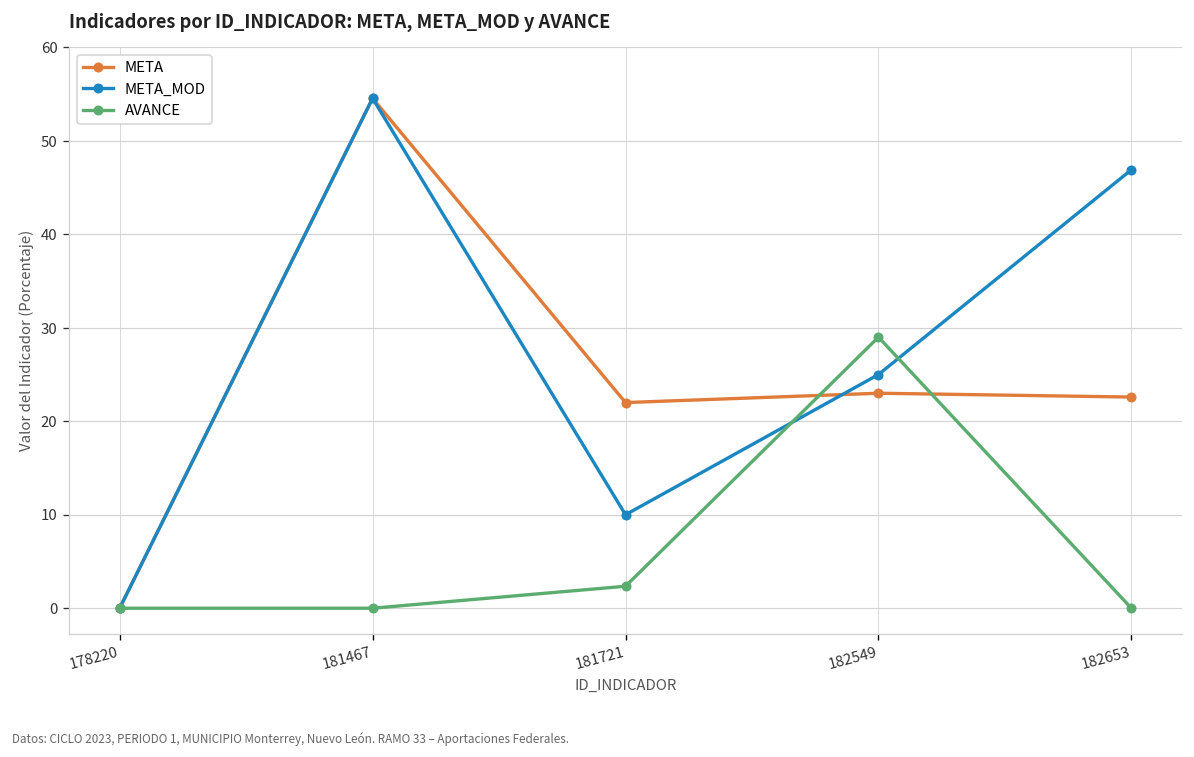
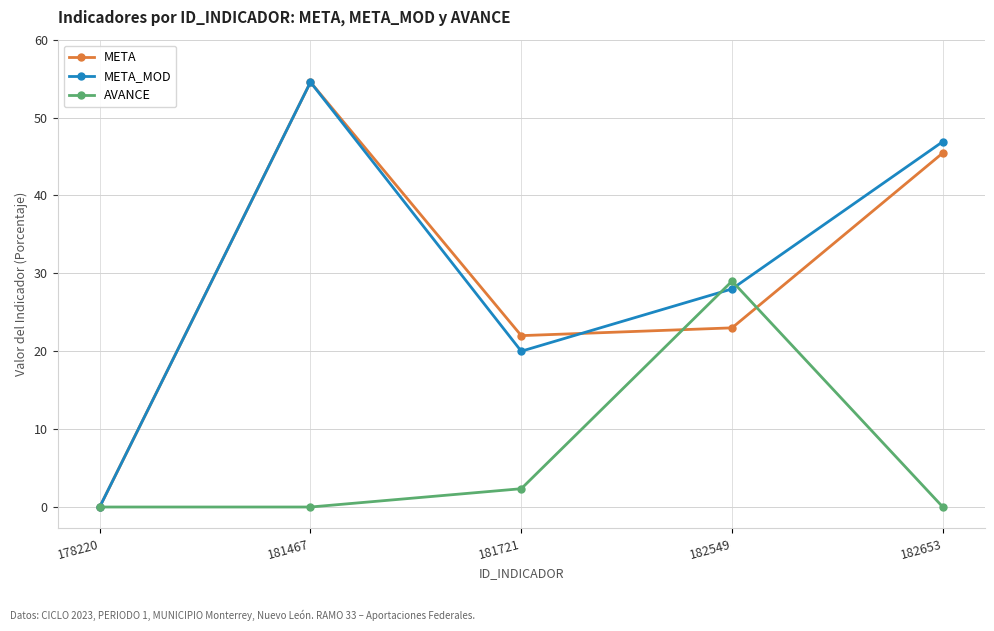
META_MOD, 181721: 10 -> 20
META_MOD, 182549: 25 -> 28
META, 182653: 23 -> 45
